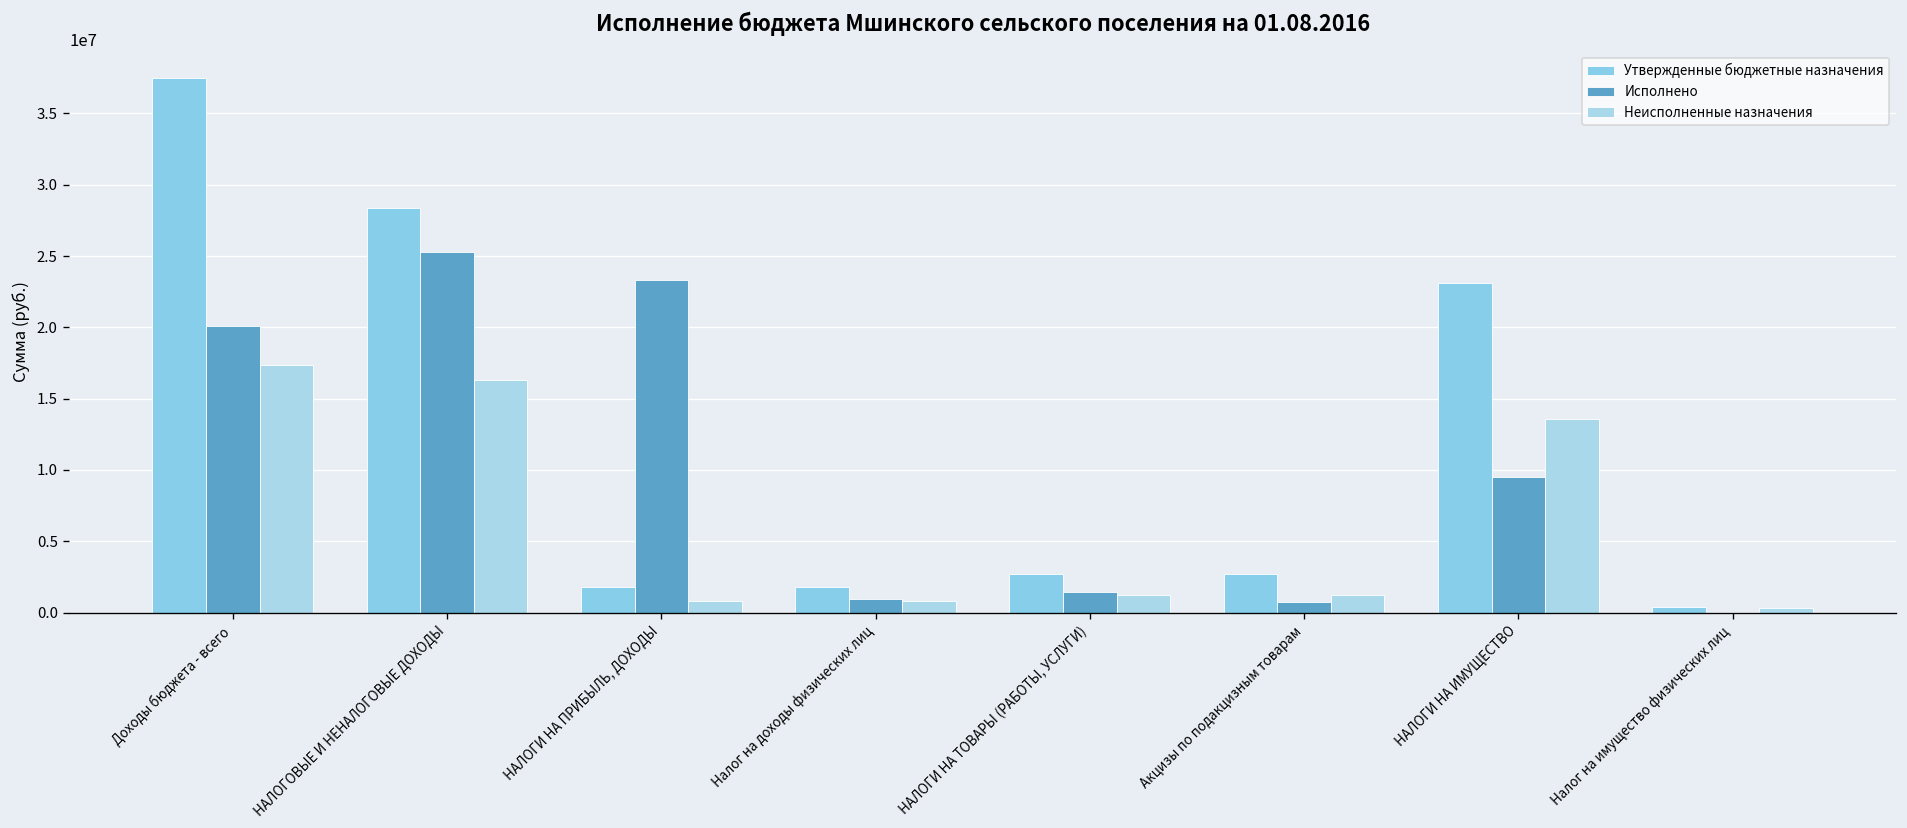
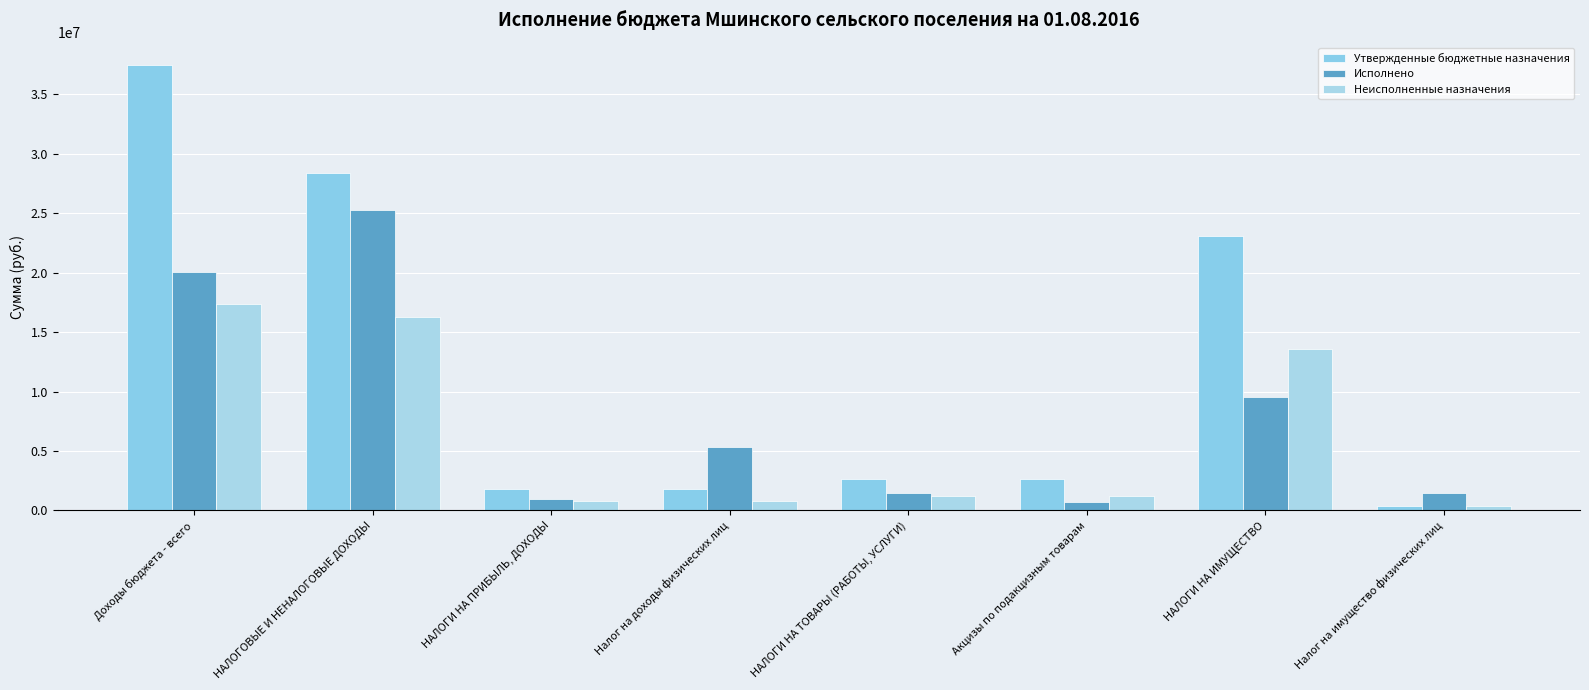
Исполнено, НАЛОГИ НА ПРИБЫЛЬ, ДОХОДЫ: 23300000 -> 1000000
Исполнено, Налог на доходы физических лиц: 1000000 -> 5300000
Исполнено, Налог на имущество физических лиц: 0 -> 1500000
